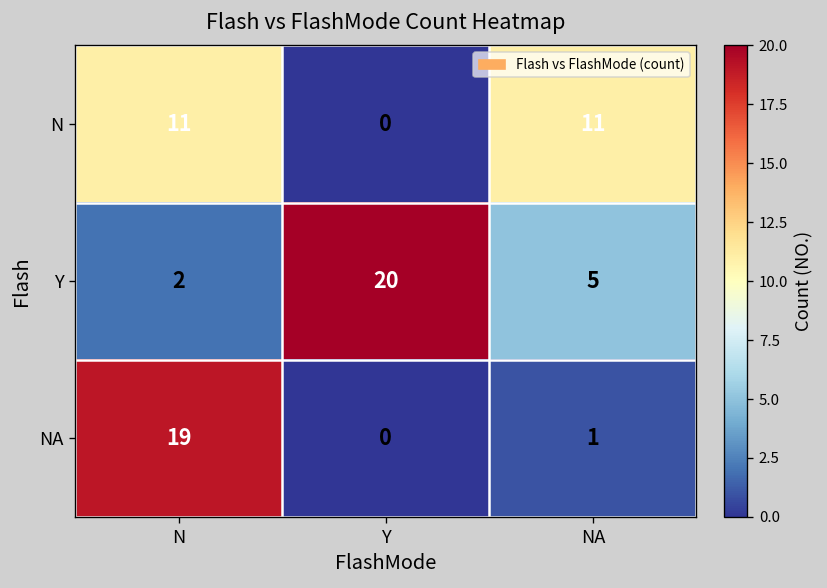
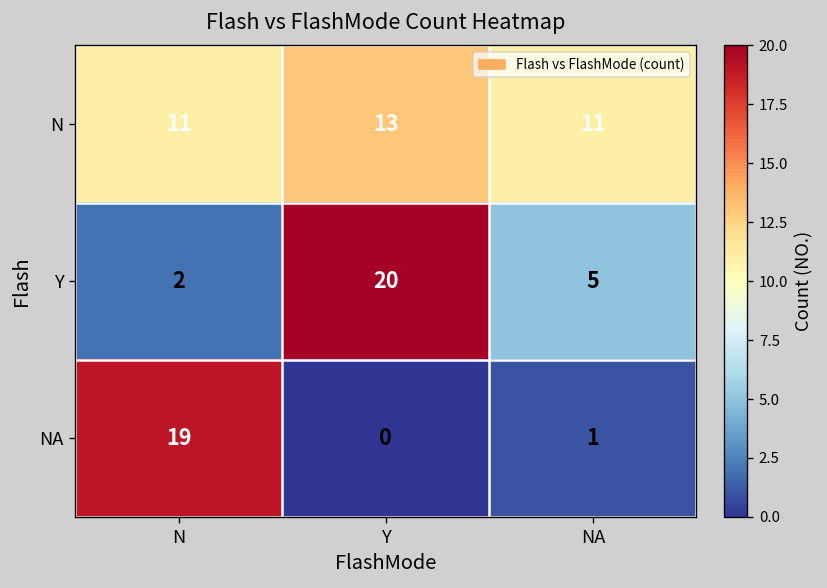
N, Y: 0 -> 13
